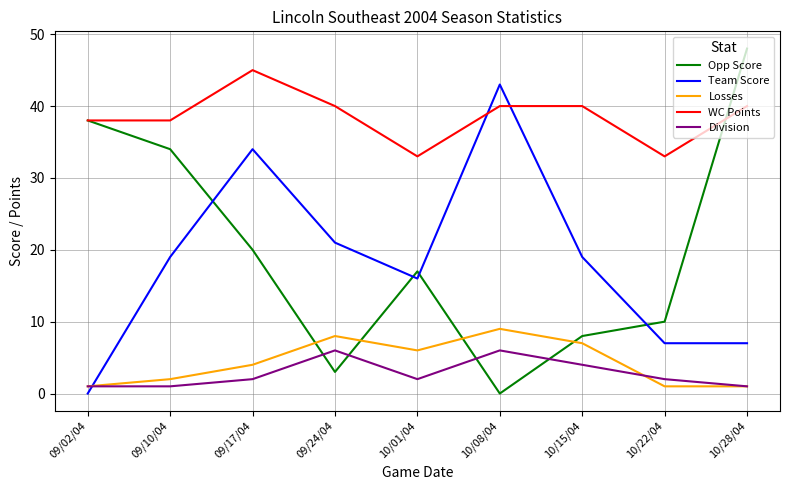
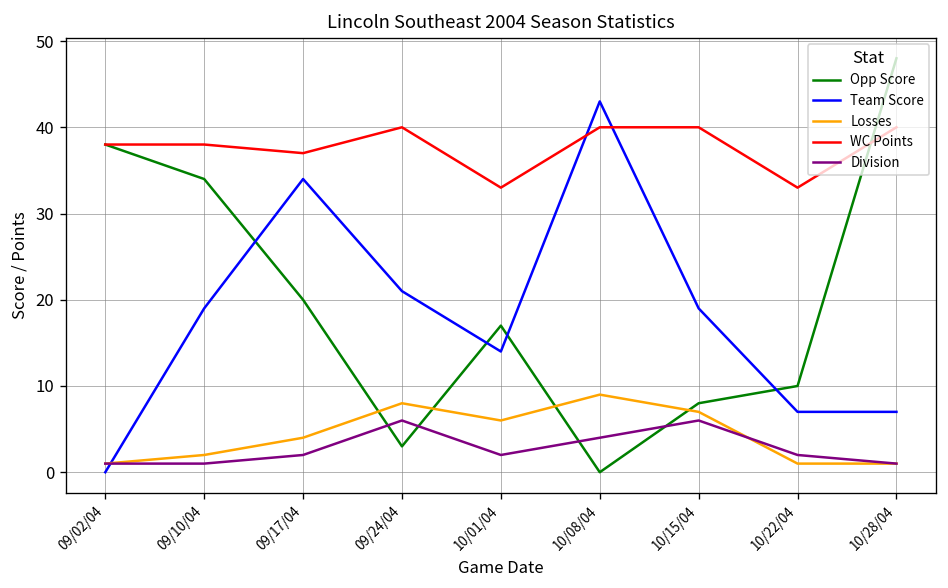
WC Points, 09/17/04: 45 -> 37
Team Score, 10/01/04: 16 -> 14
Division, 10/08/04: 6 -> 4
Division, 10/15/04: 4 -> 6
